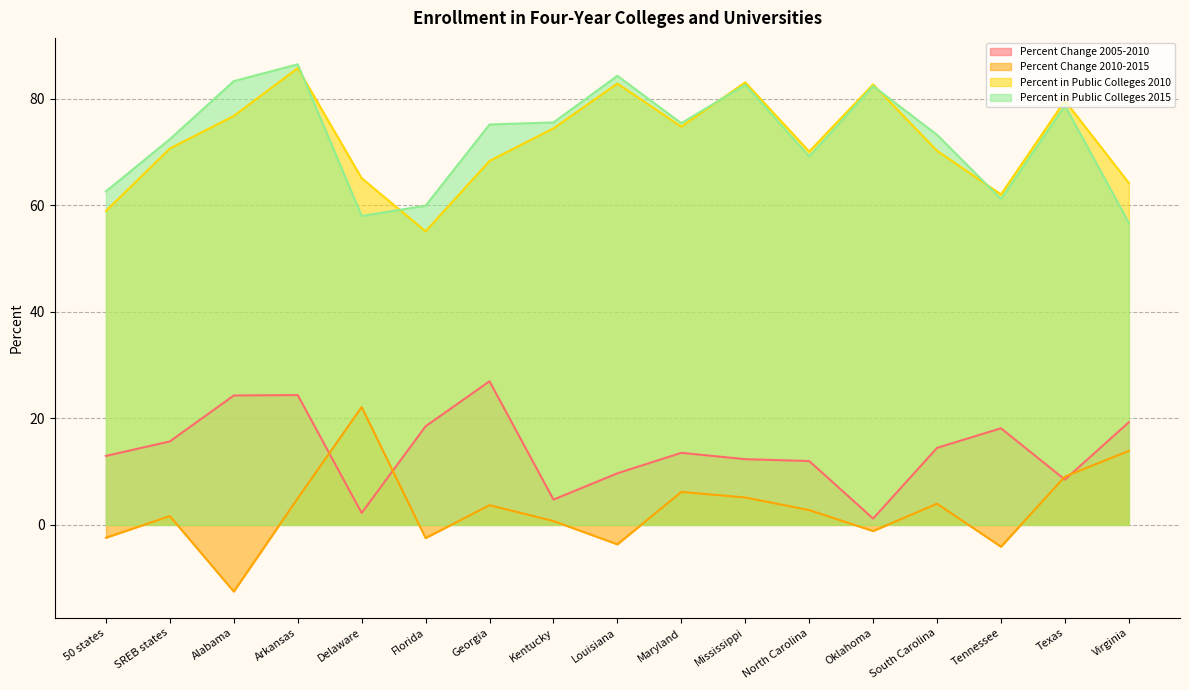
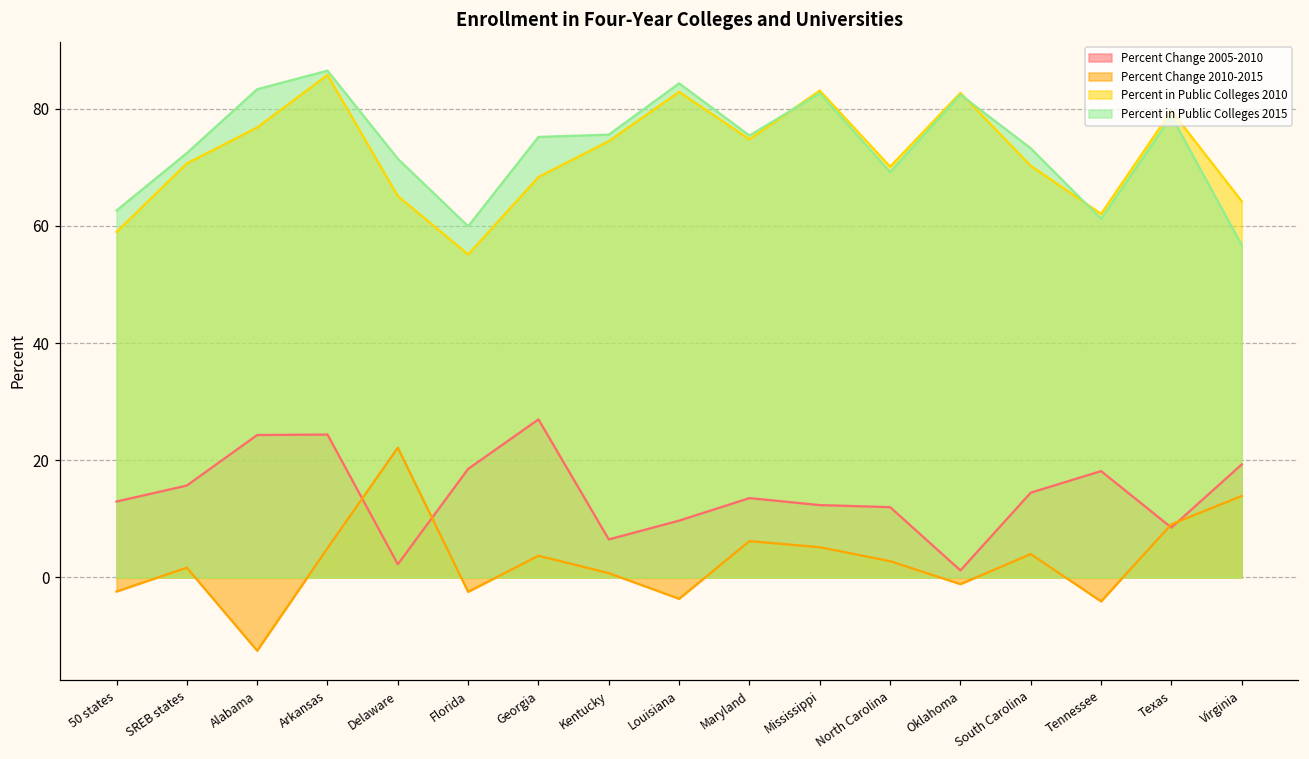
Percent in Public Colleges 2015, Delaware: 58 -> 71
Percent Change 2005-2010, Kentucky: 5 -> 6
